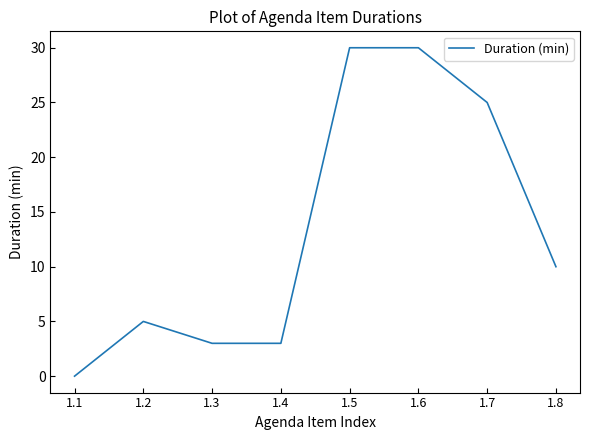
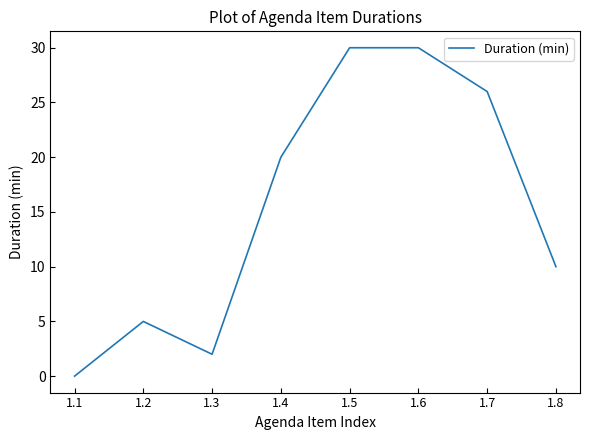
1.3: 3 -> 2
1.4: 3 -> 20
1.7: 25 -> 26
